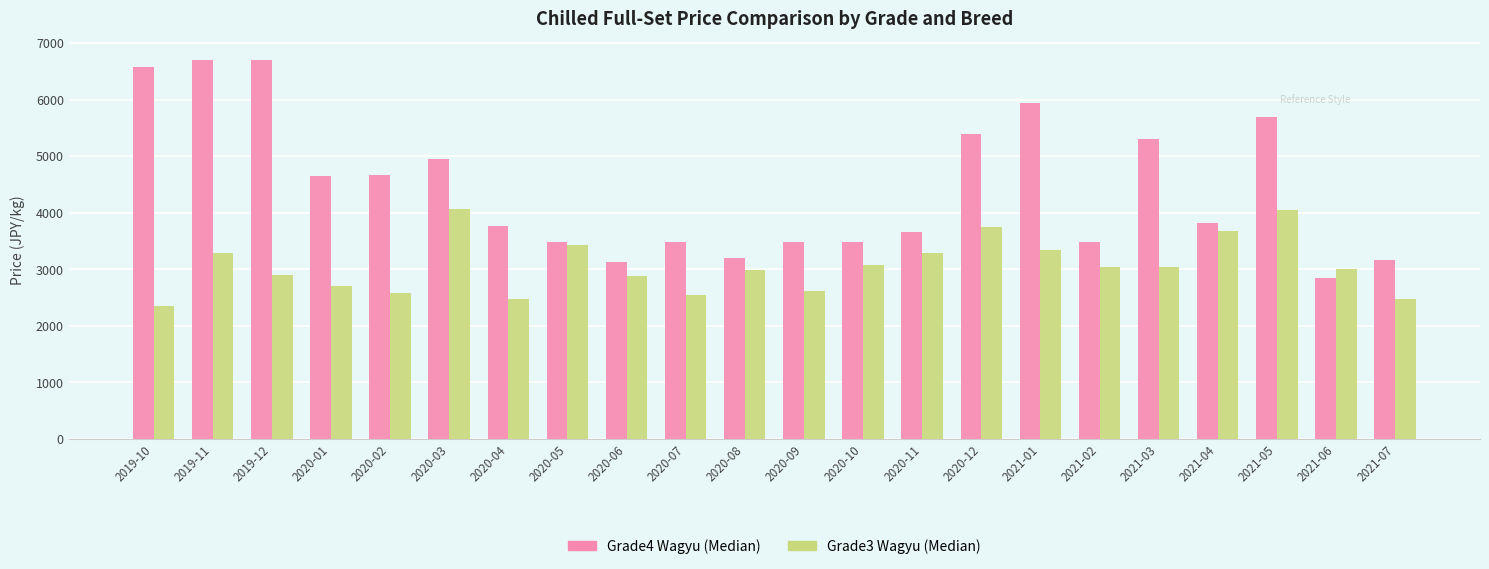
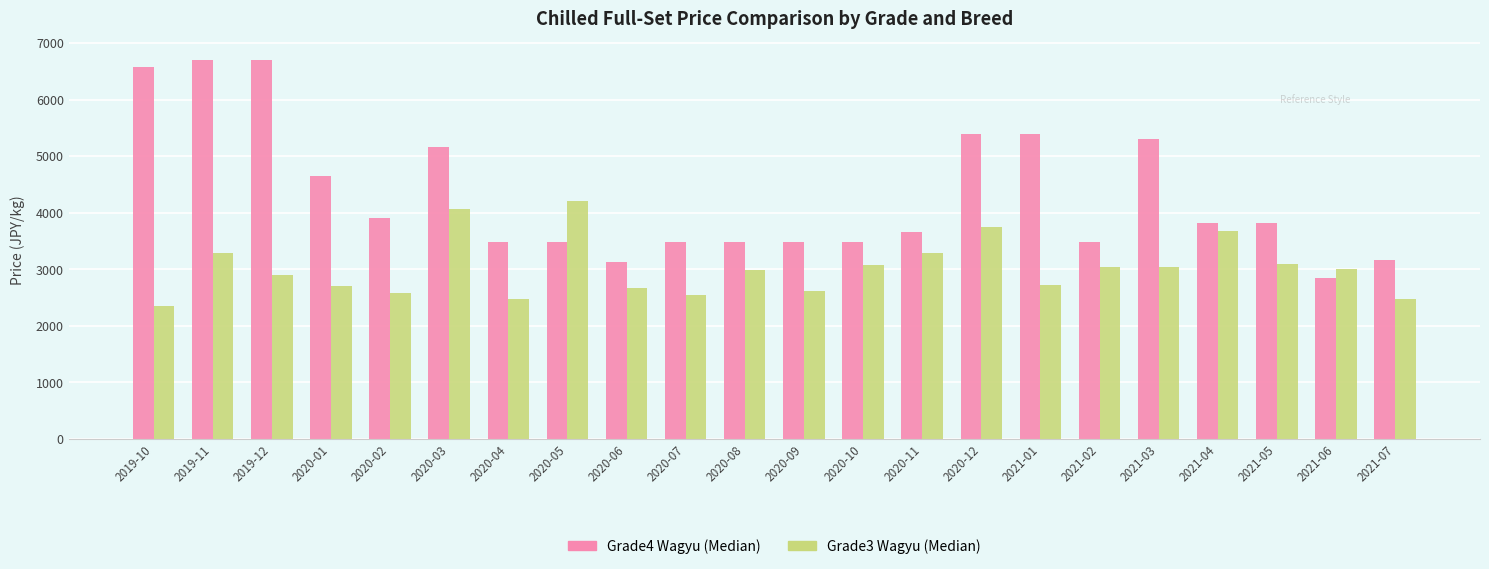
Grade4 Wagyu (Median), 2020-02: 4700 -> 3900
Grade4 Wagyu (Median), 2020-03: 5000 -> 5200
Grade4 Wagyu (Median), 2020-04: 3800 -> 3500
Grade3 Wagyu (Median), 2020-05: 3400 -> 4200
Grade3 Wagyu (Median), 2020-06: 2900 -> 2700
Grade4 Wagyu (Median), 2020-08: 3200 -> 3500
Grade4 Wagyu (Median), 2021-01: 5900 -> 5400
Grade3 Wagyu (Median), 2021-01: 3300 -> 2700
Grade4 Wagyu (Median), 2021-05: 5700 -> 3800
Grade3 Wagyu (Median), 2021-05: 4100 -> 3100
